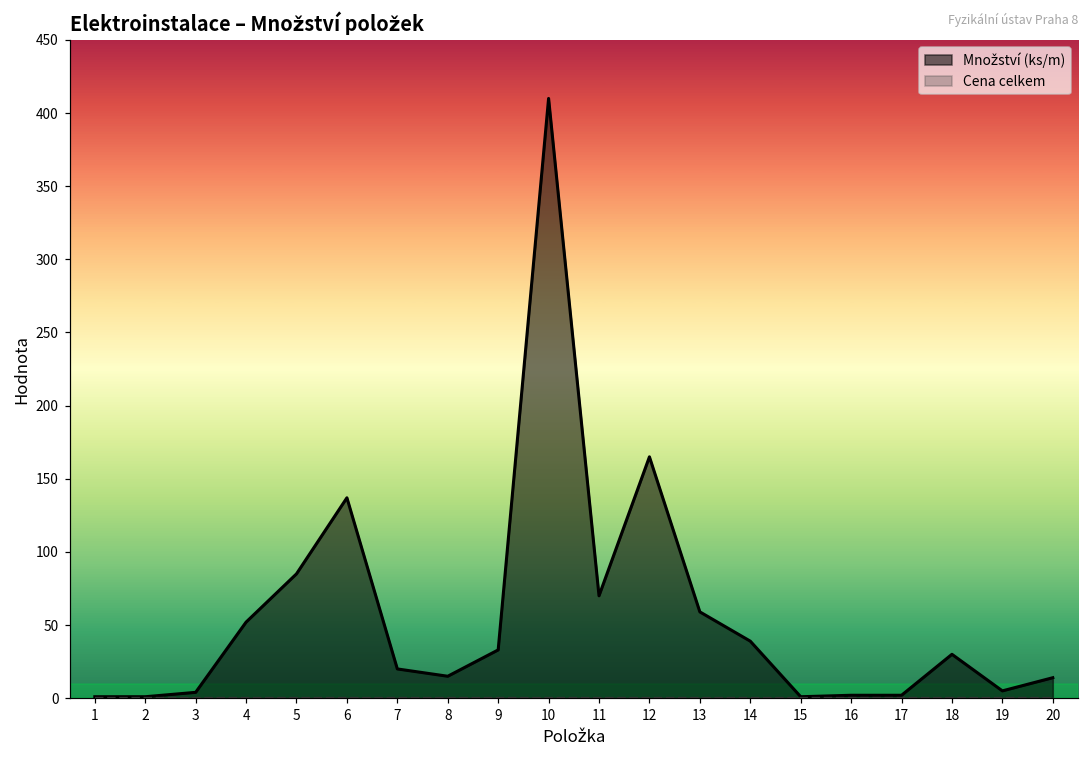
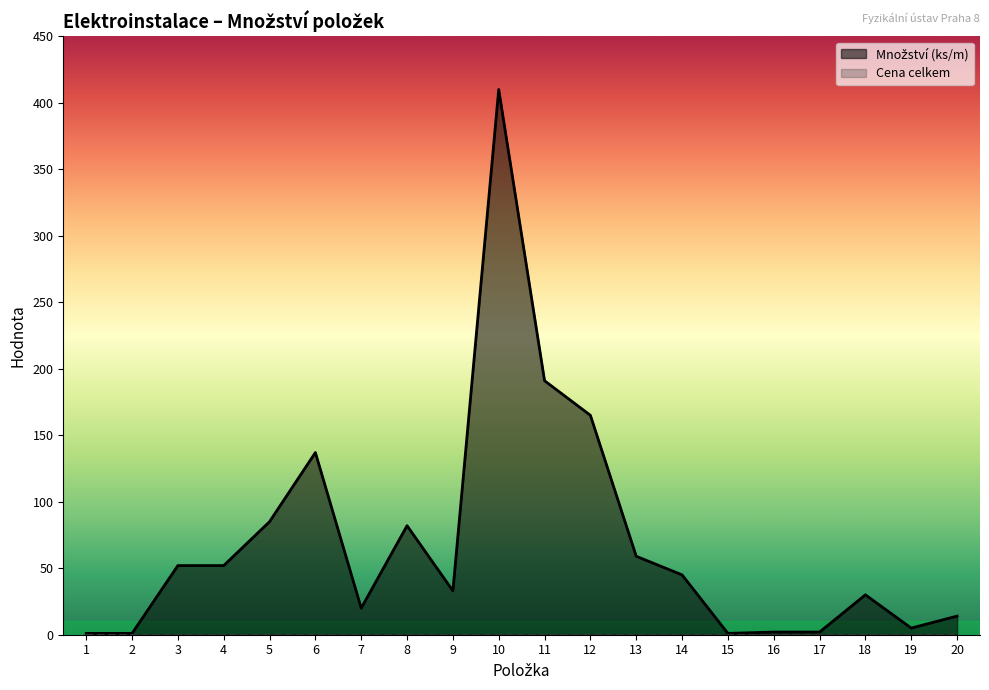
Množství (ks/m), 3: 4 -> 52
Množství (ks/m), 8: 15 -> 82
Množství (ks/m), 11: 70 -> 191
Množství (ks/m), 14: 39 -> 45
